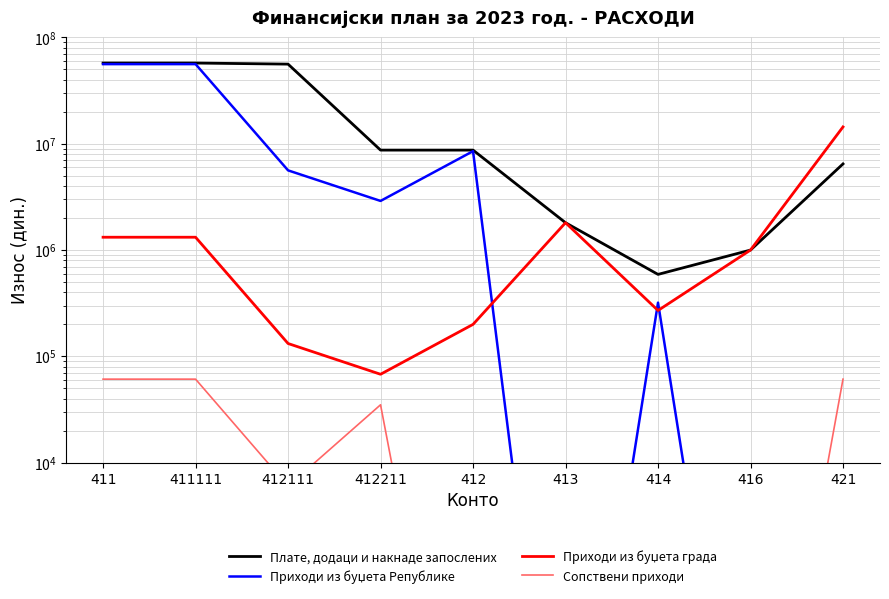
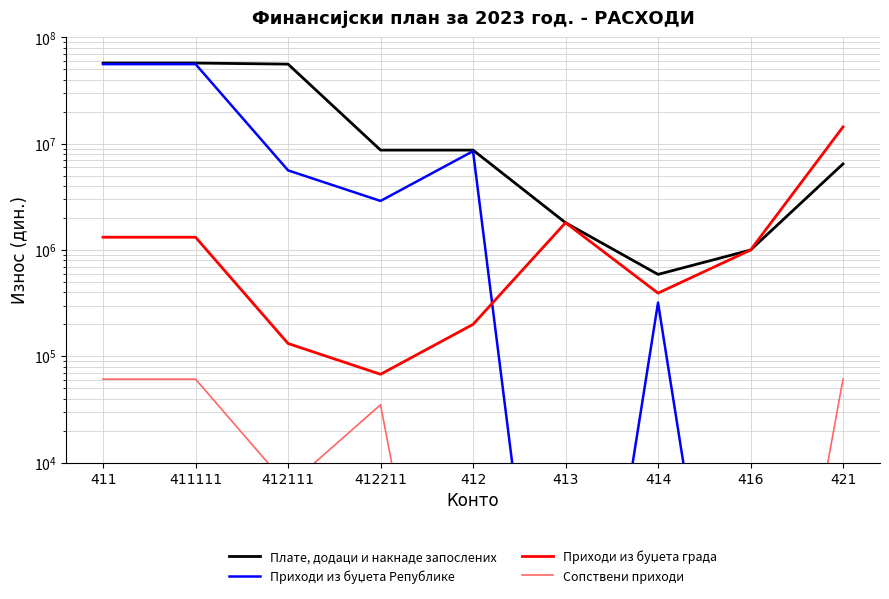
Приходи из буџета града, 414: 270000 -> 390000
